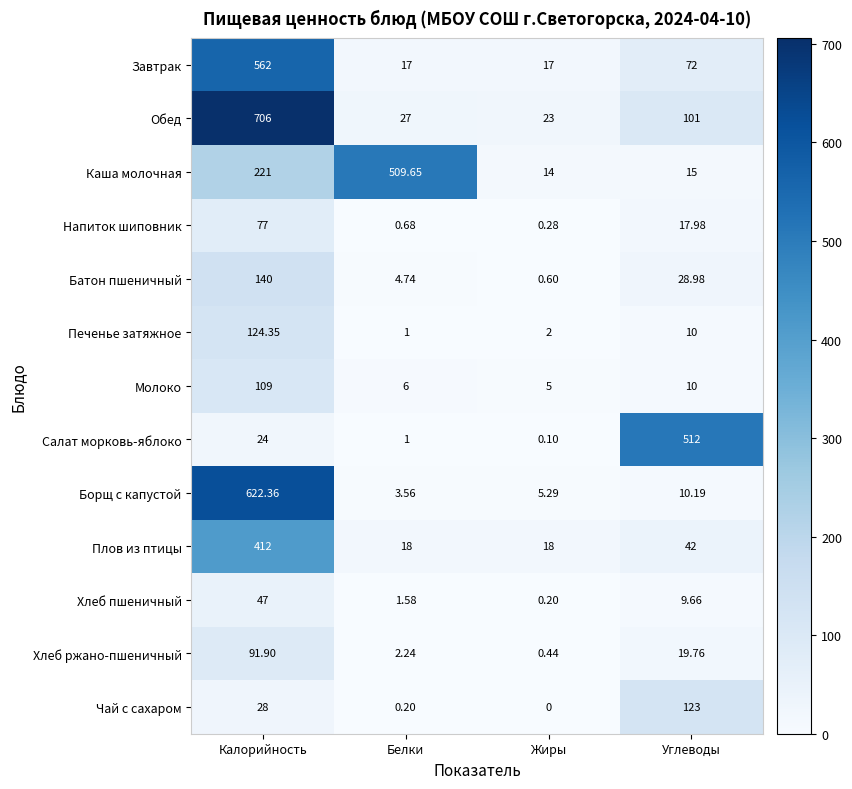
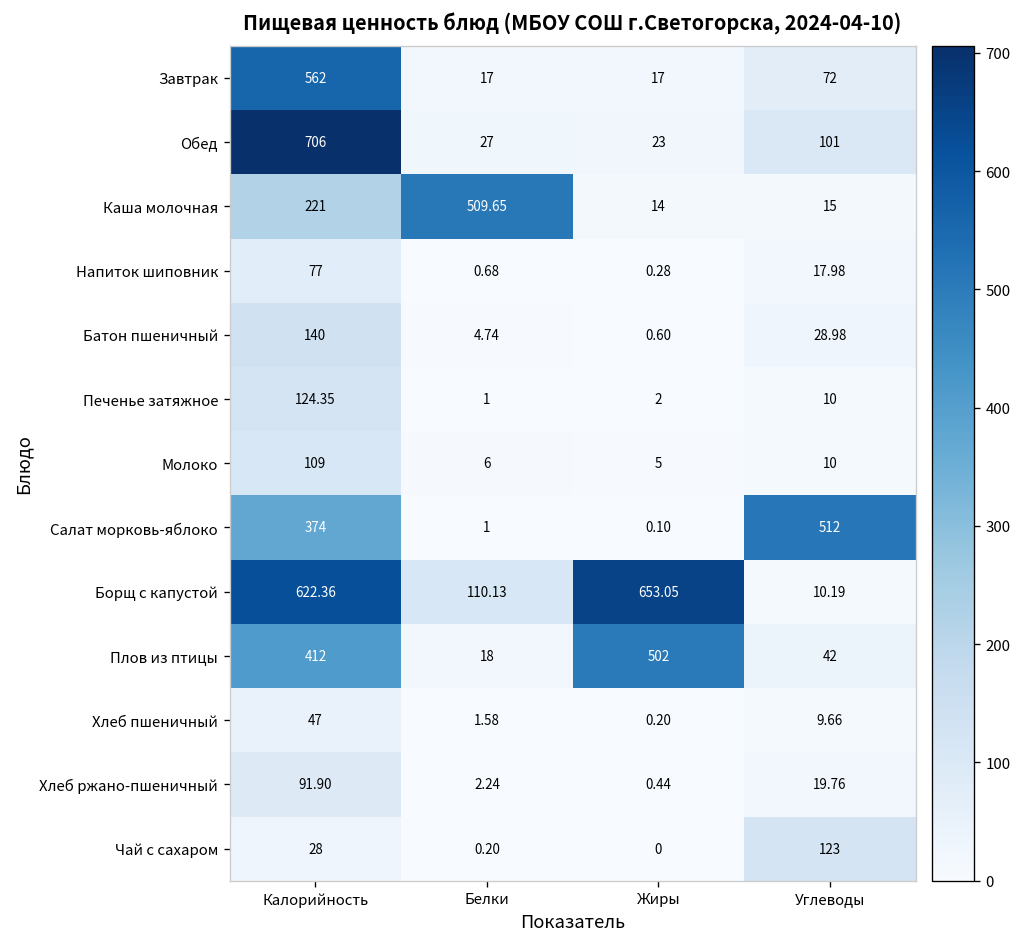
Салат морковь-яблоко, Калорийность: 24 -> 374
Борщ с капустой, Белки: 3.56 -> 110.13
Борщ с капустой, Жиры: 5.29 -> 653.05
Плов из птицы, Жиры: 18 -> 502
